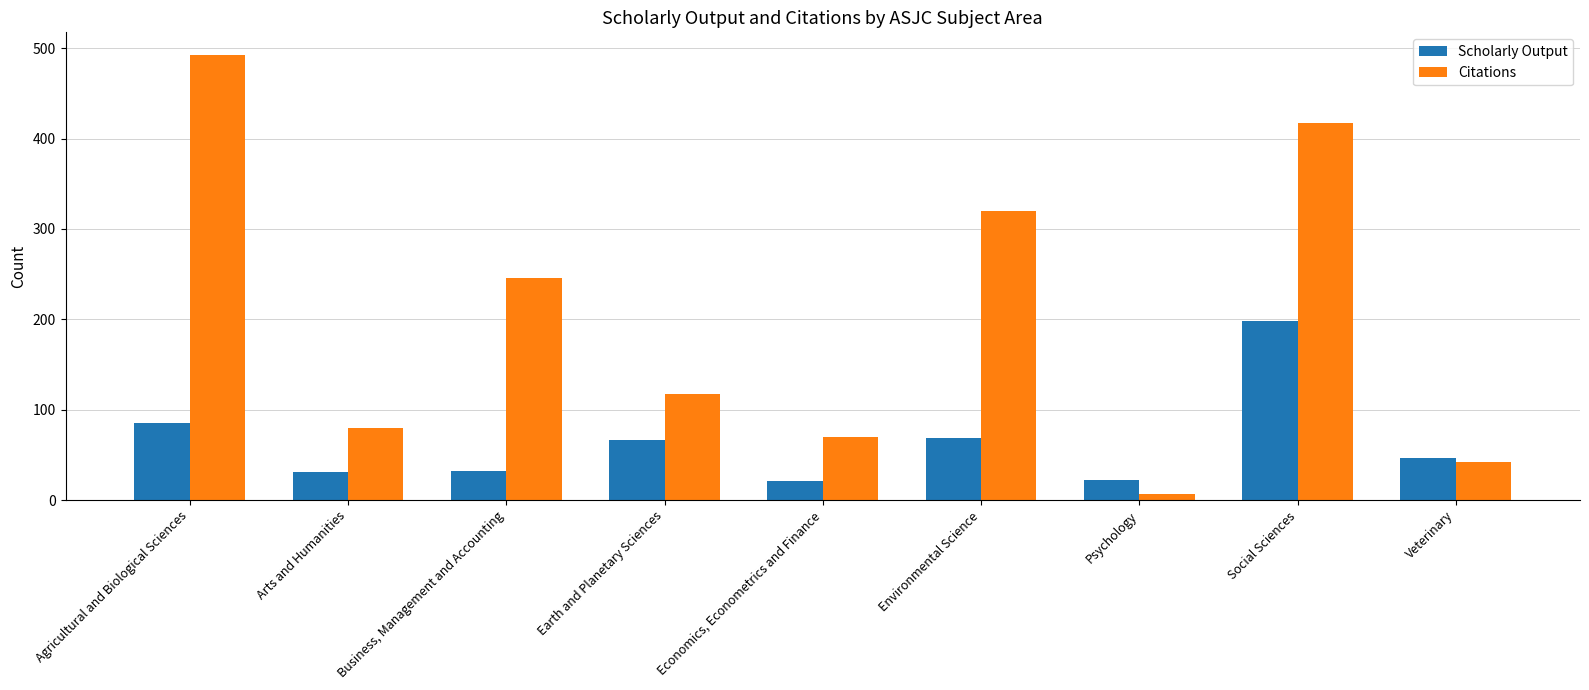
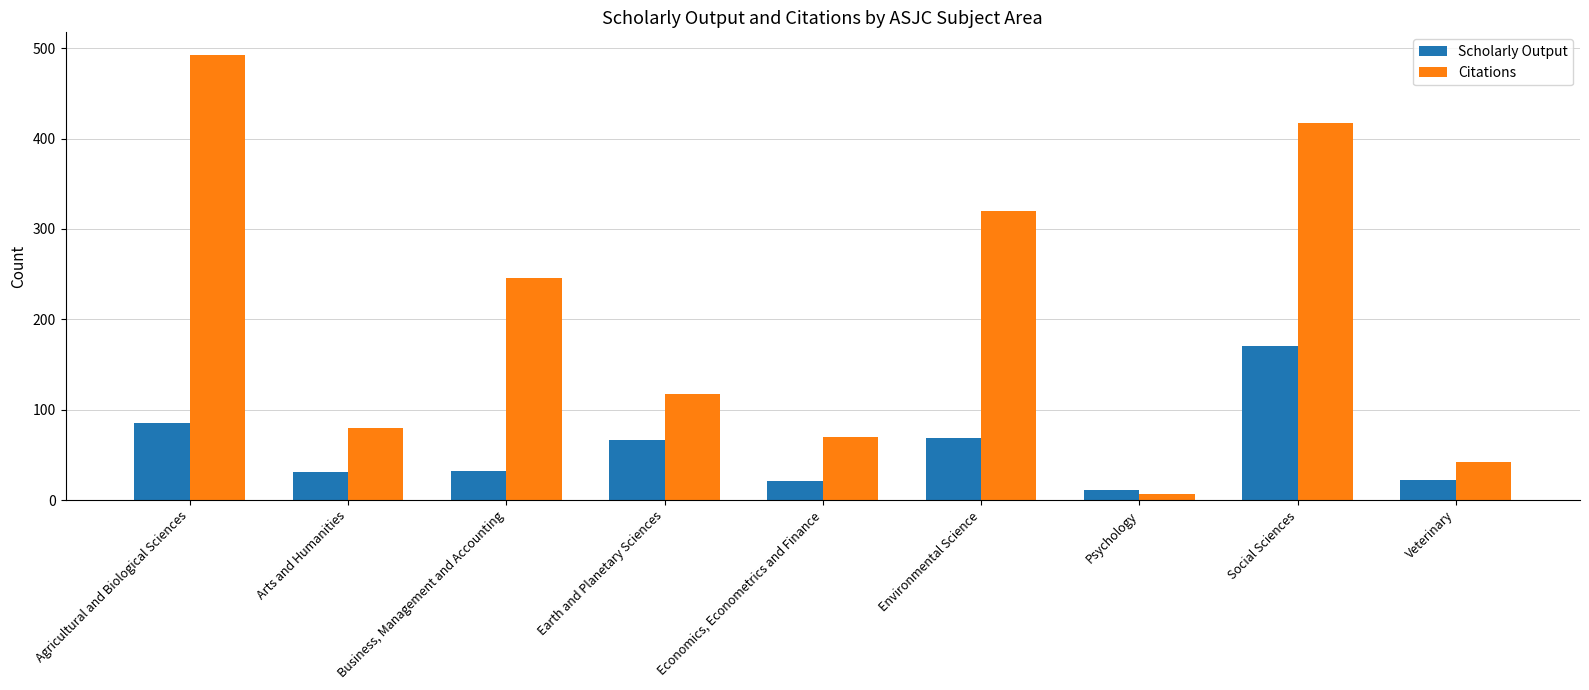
Scholarly Output, Psychology: 20 -> 10
Scholarly Output, Social Sciences: 200 -> 170
Scholarly Output, Veterinary: 50 -> 20
